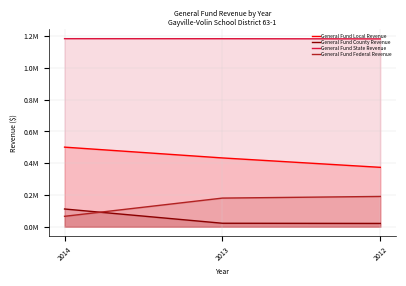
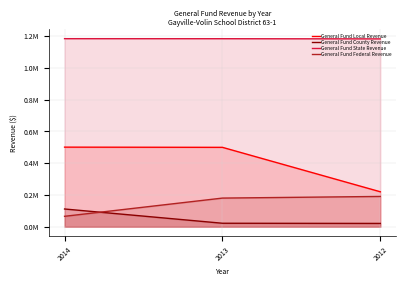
General Fund Local Revenue, 2013: 430000 -> 500000
General Fund Local Revenue, 2012: 370000 -> 220000
